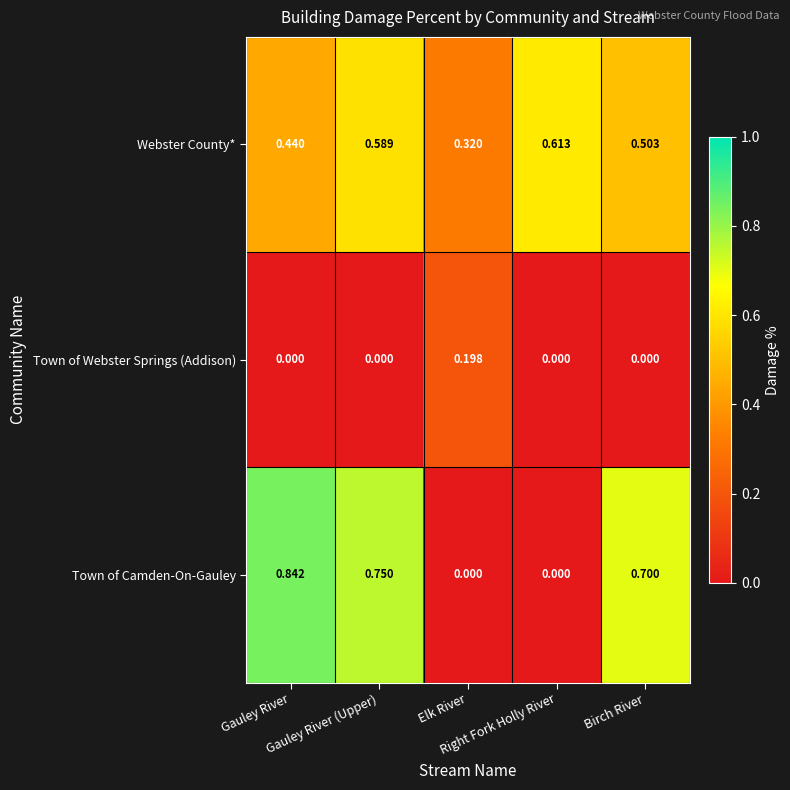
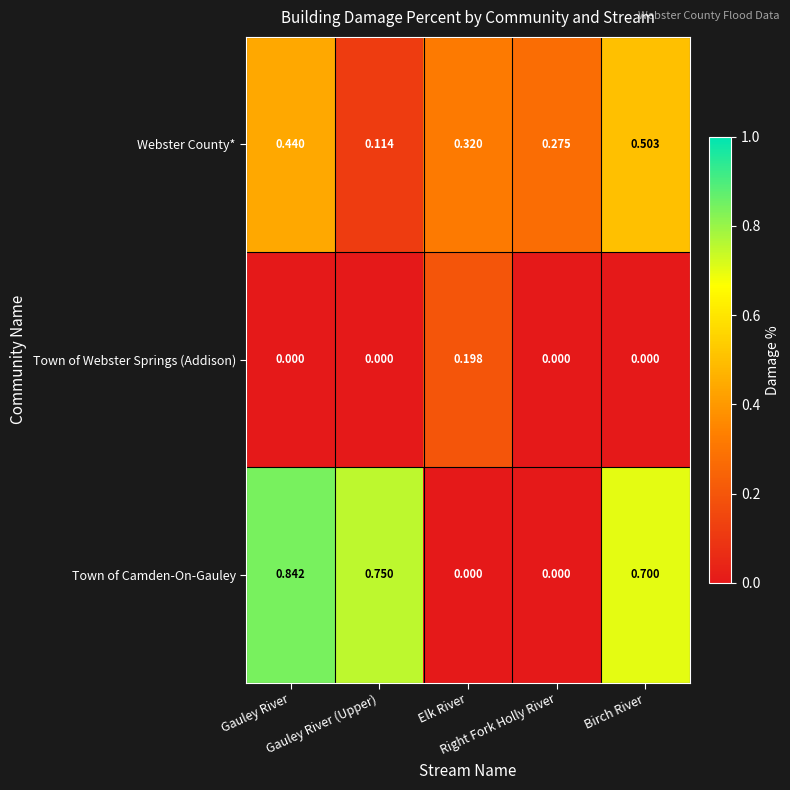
Webster County*, Gauley River (Upper): 0.589 -> 0.114
Webster County*, Right Fork Holly River: 0.613 -> 0.275
